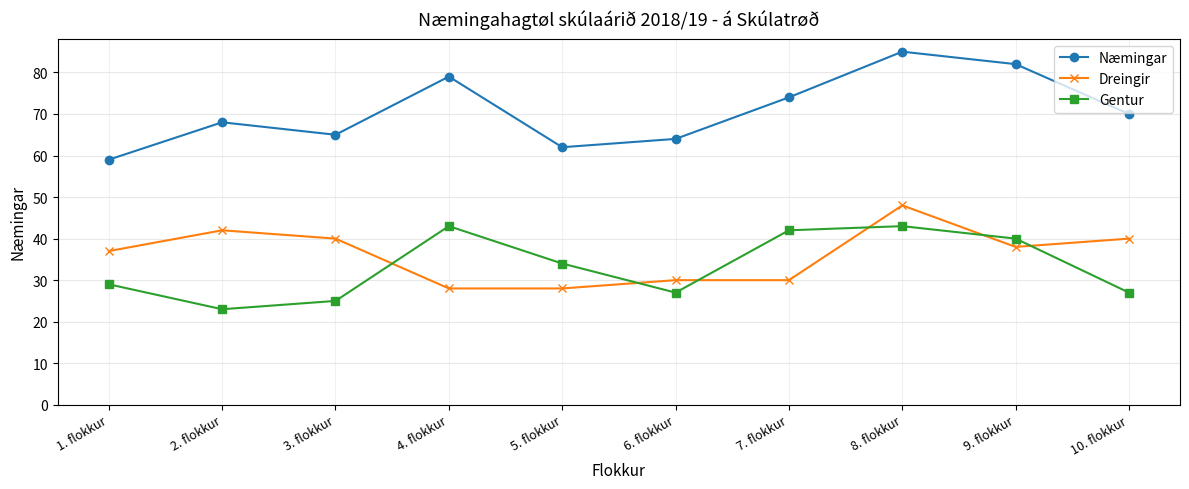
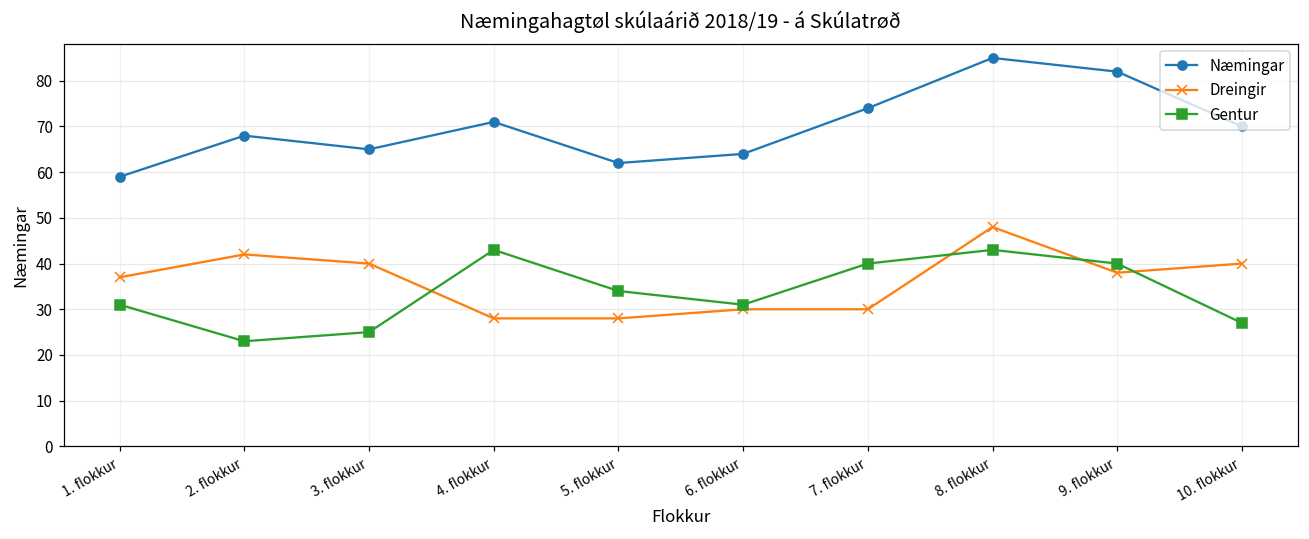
Gentur, 1. flokkur: 29 -> 31
Næmingar, 4. flokkur: 79 -> 71
Gentur, 6. flokkur: 27 -> 31
Gentur, 7. flokkur: 42 -> 40
